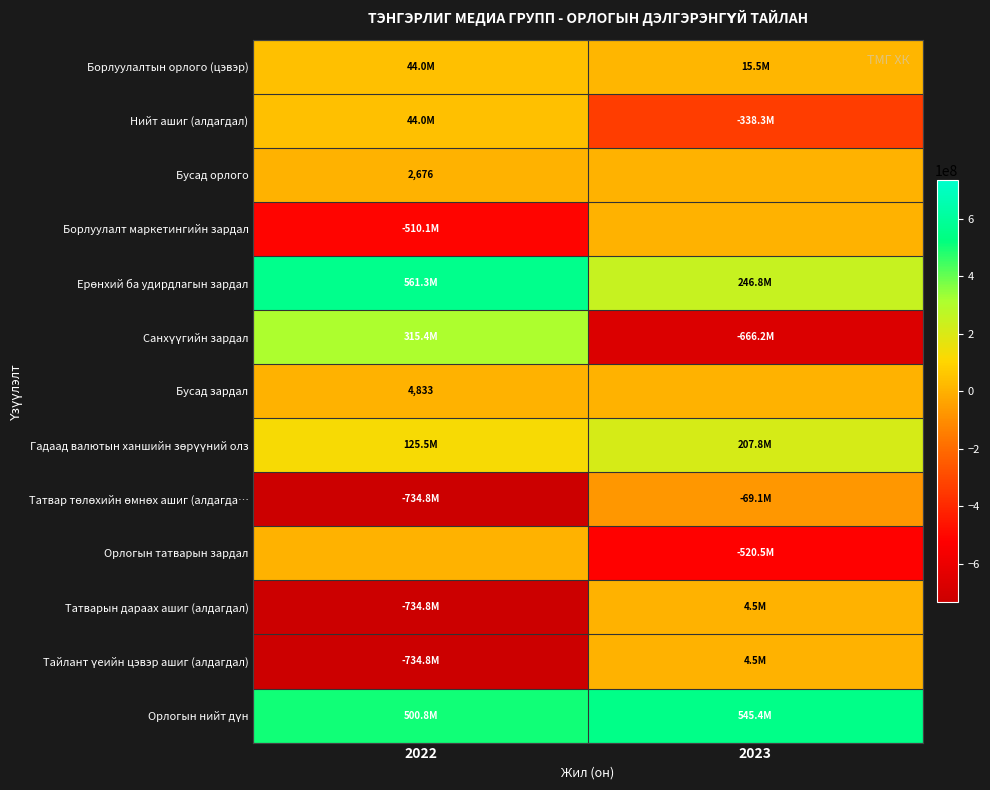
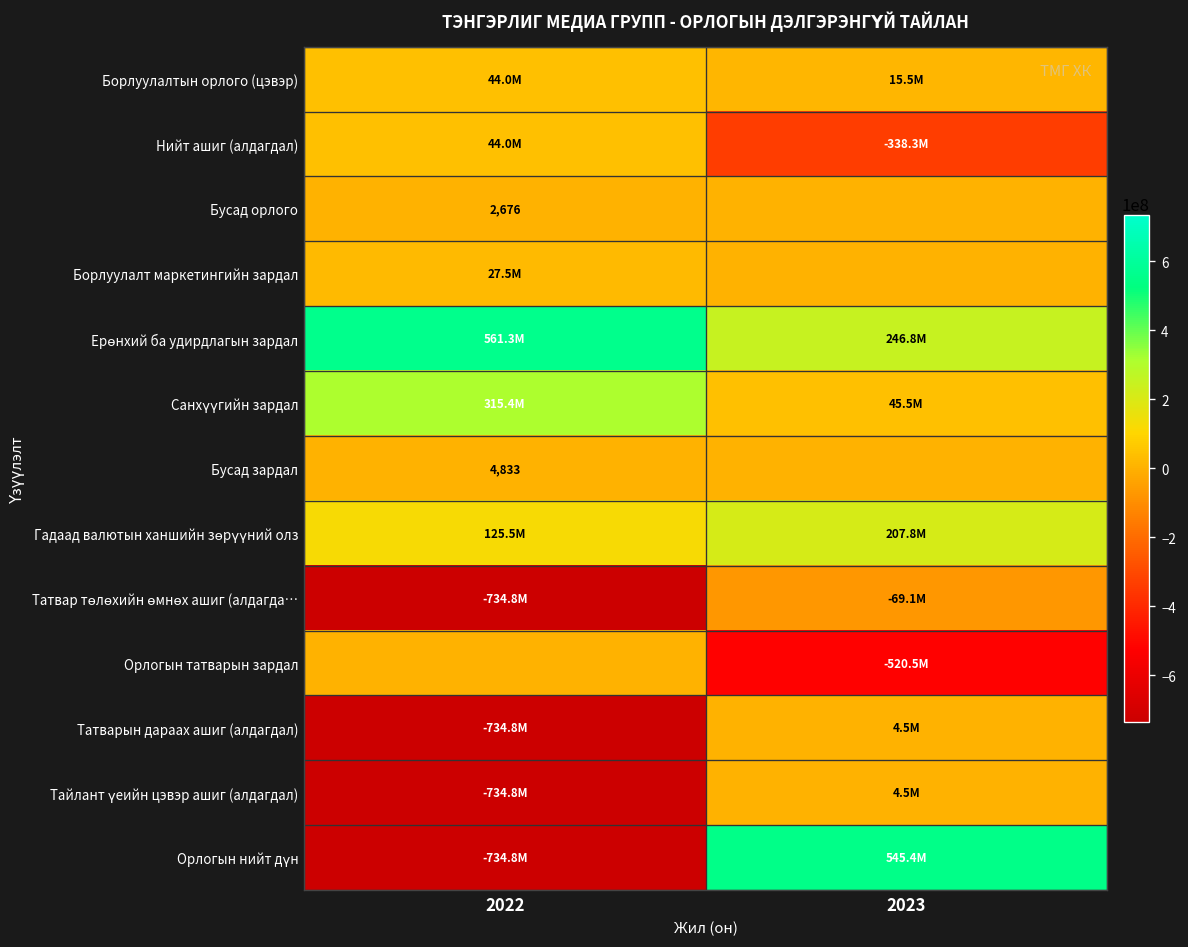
Борлуулалт маркетингийн зардал, 2022: -510.1M -> 27.5M
Санхүүгийн зардал, 2023: -666.2M -> 45.5M
Орлогын нийт дүн, 2022: 500.8M -> -734.8M
